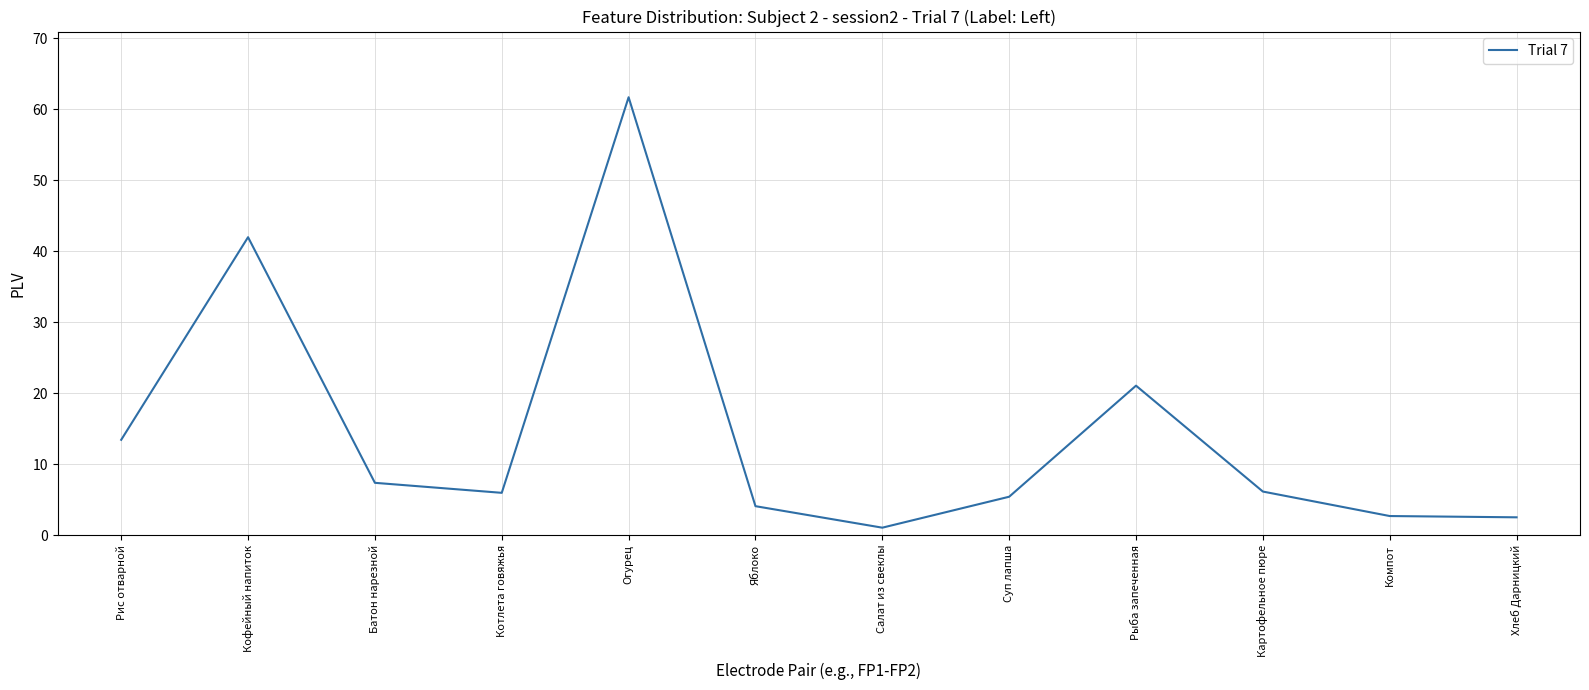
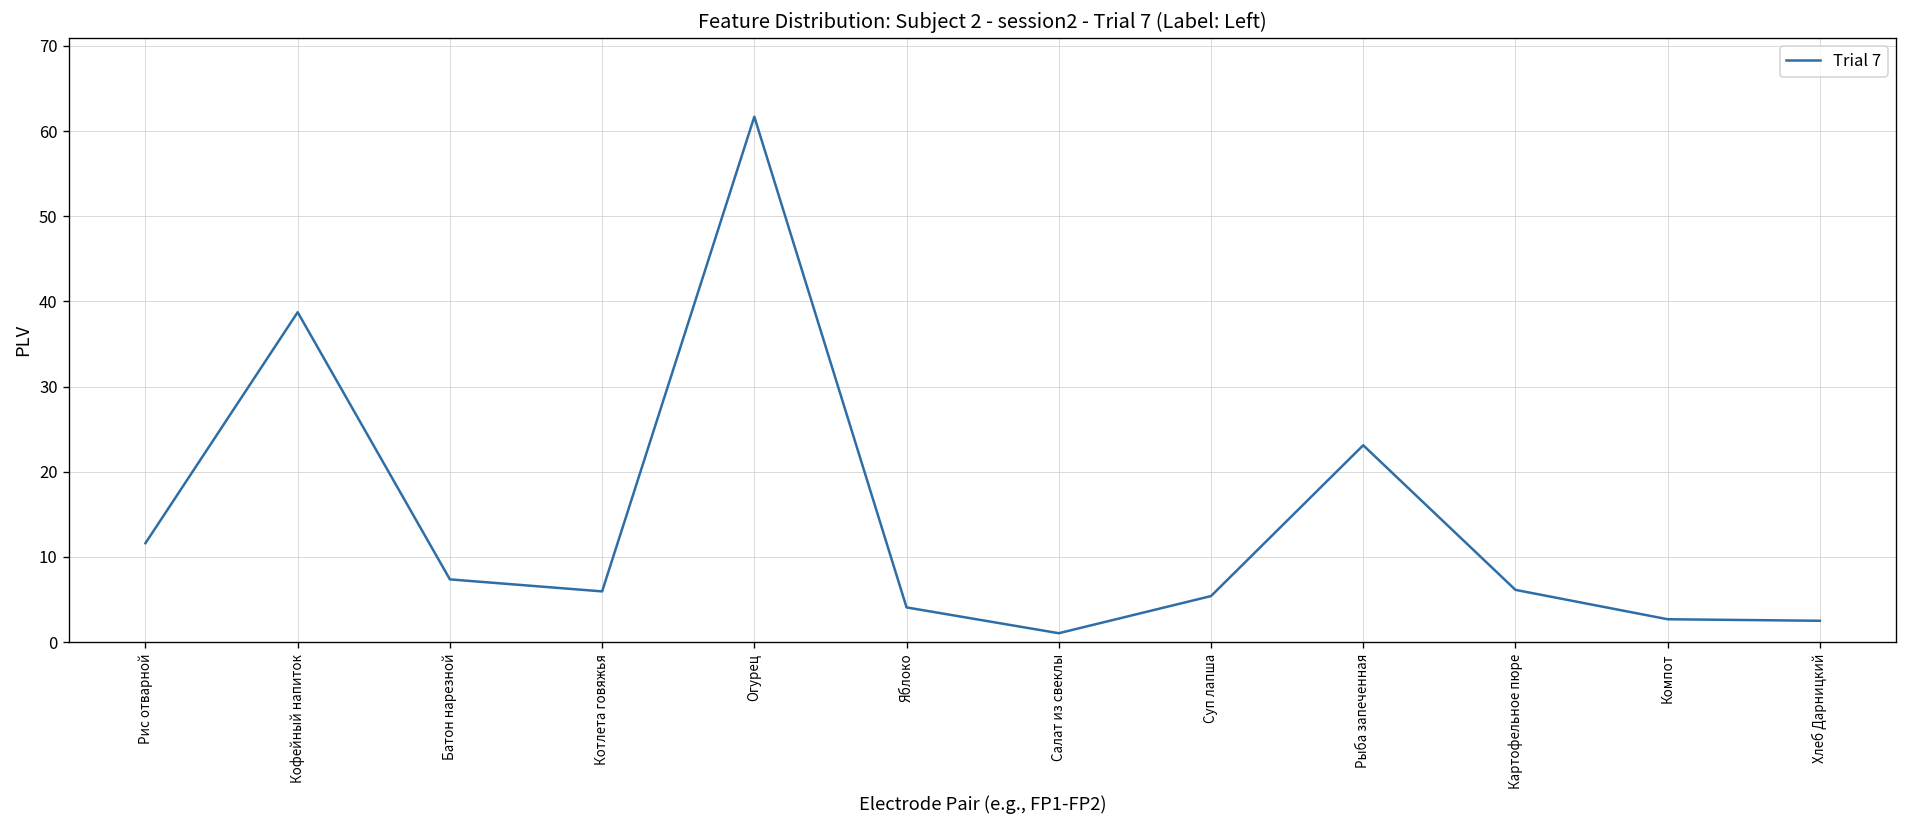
Рис отварной: 13 -> 12
Кофейный напиток: 42 -> 39
Рыба запеченная: 21 -> 23
